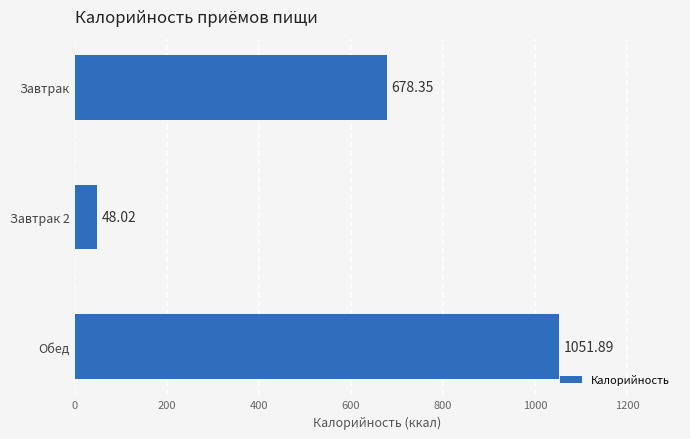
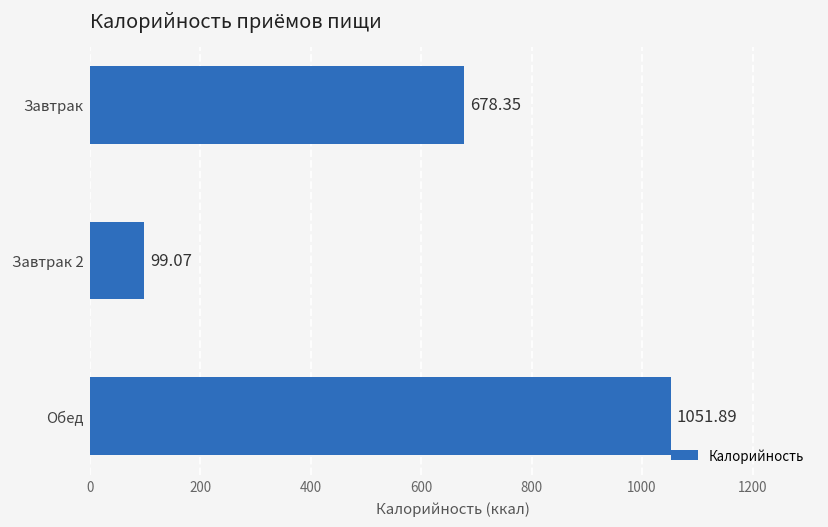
Завтрак 2: 48.02 -> 99.07
